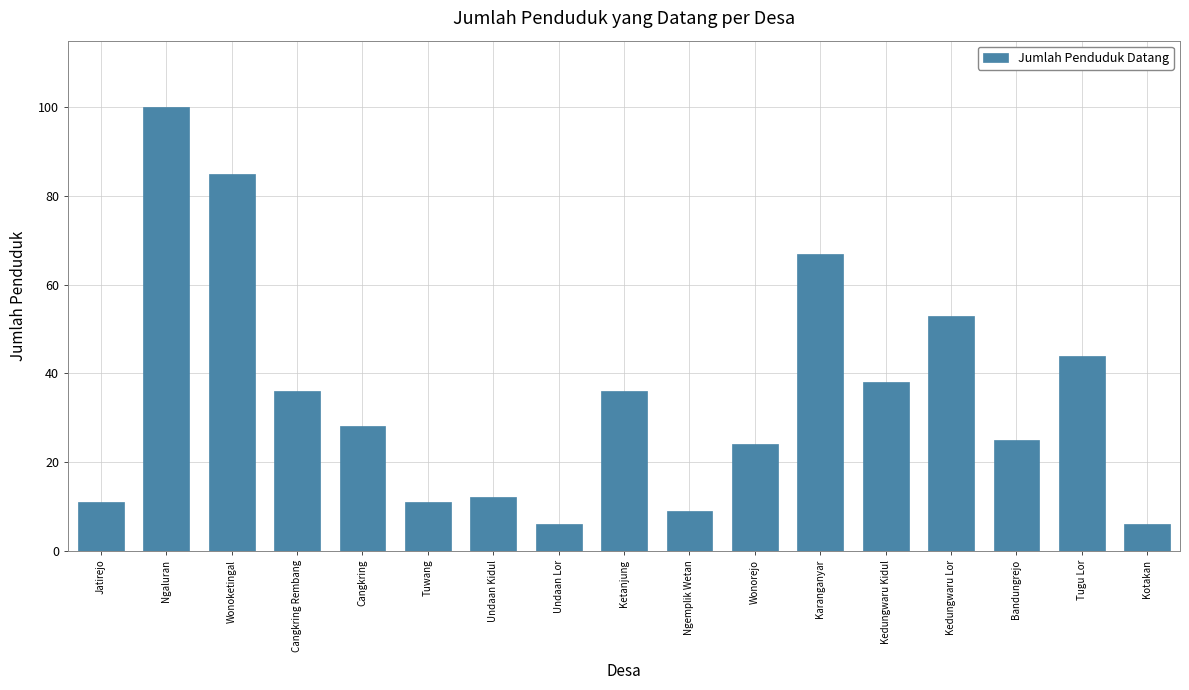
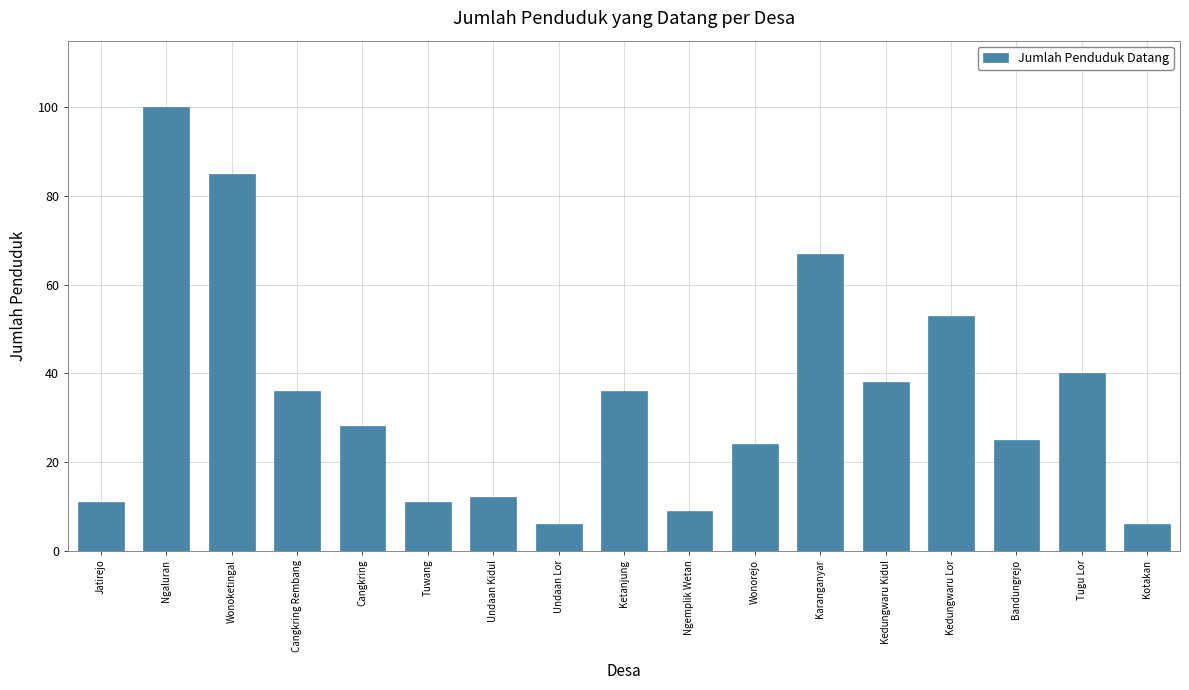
Tugu Lor: 44 -> 40
